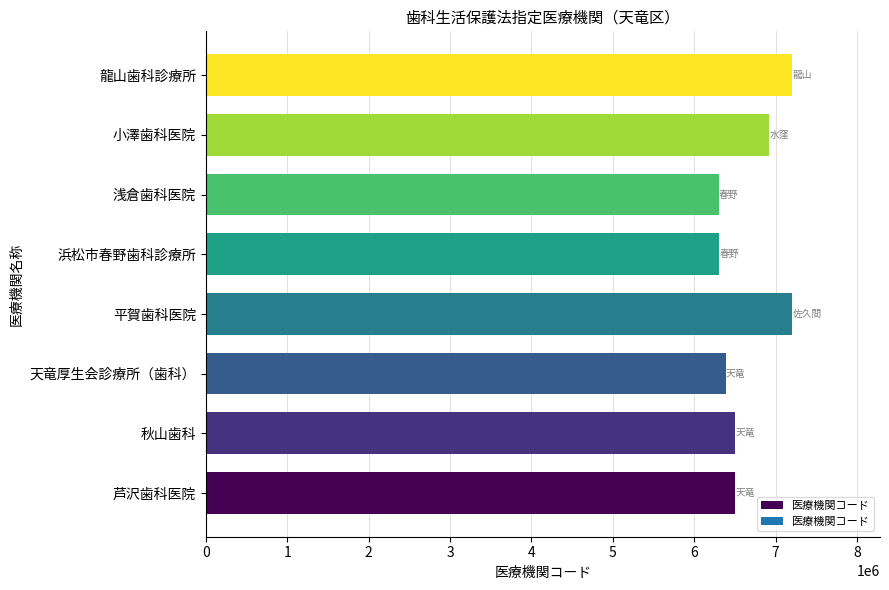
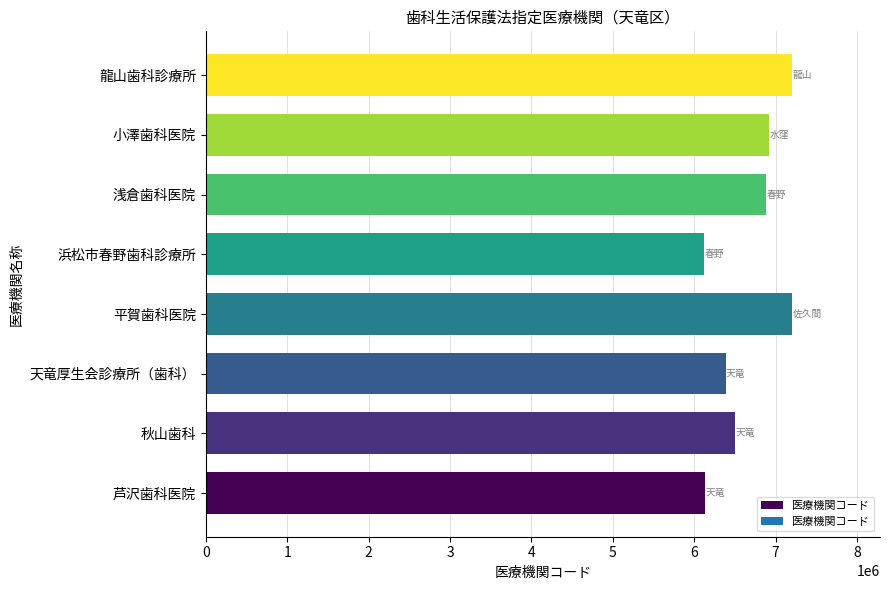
浅倉歯科医院: 6300000 -> 6900000
浜松市春野歯科診療所: 6300000 -> 6100000
芦沢歯科医院: 6500000 -> 6100000
